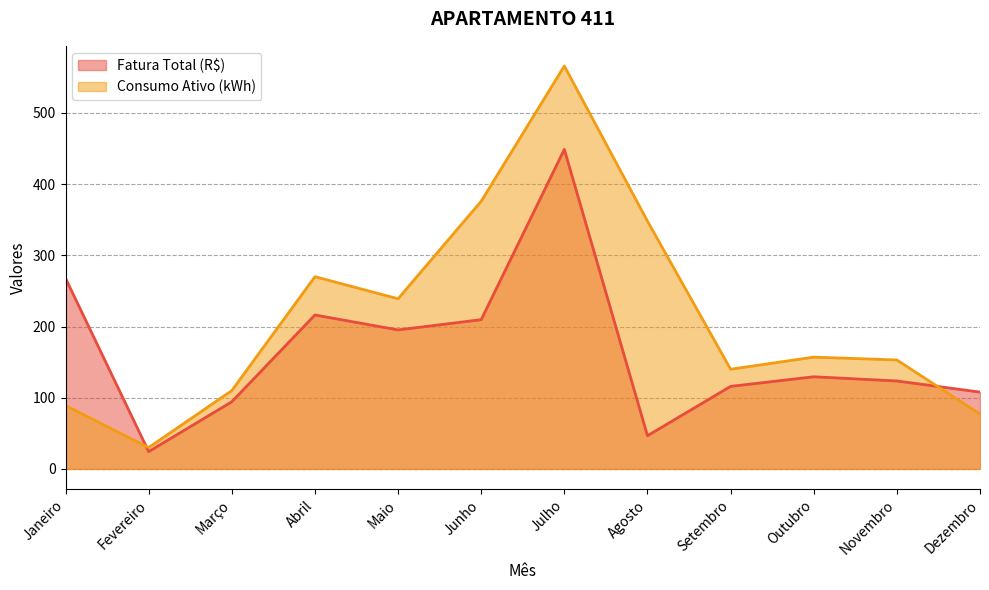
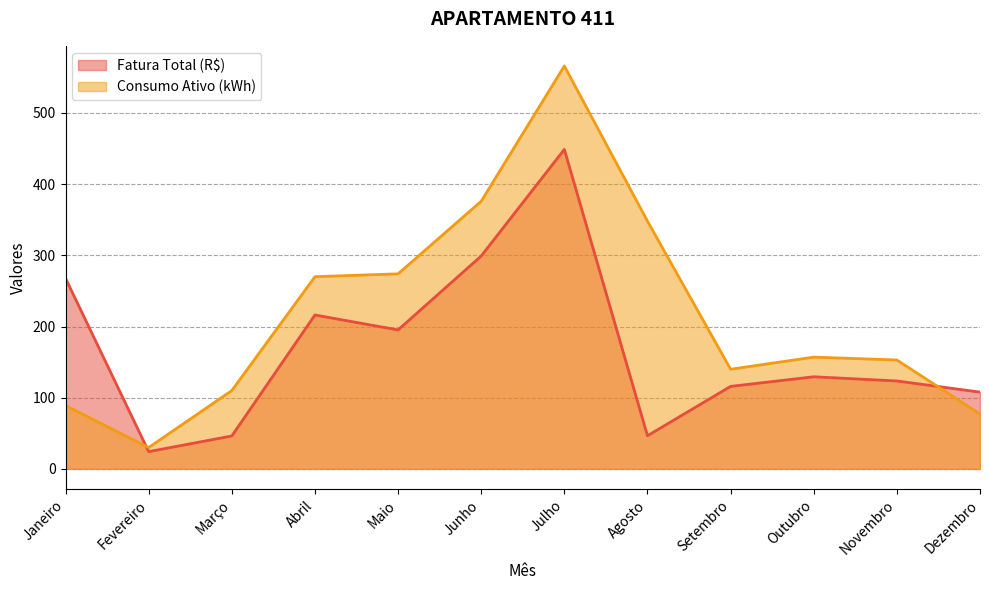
Fatura Total (R$), Março: 90 -> 50
Consumo Ativo (kWh), Maio: 240 -> 270
Fatura Total (R$), Junho: 210 -> 300
